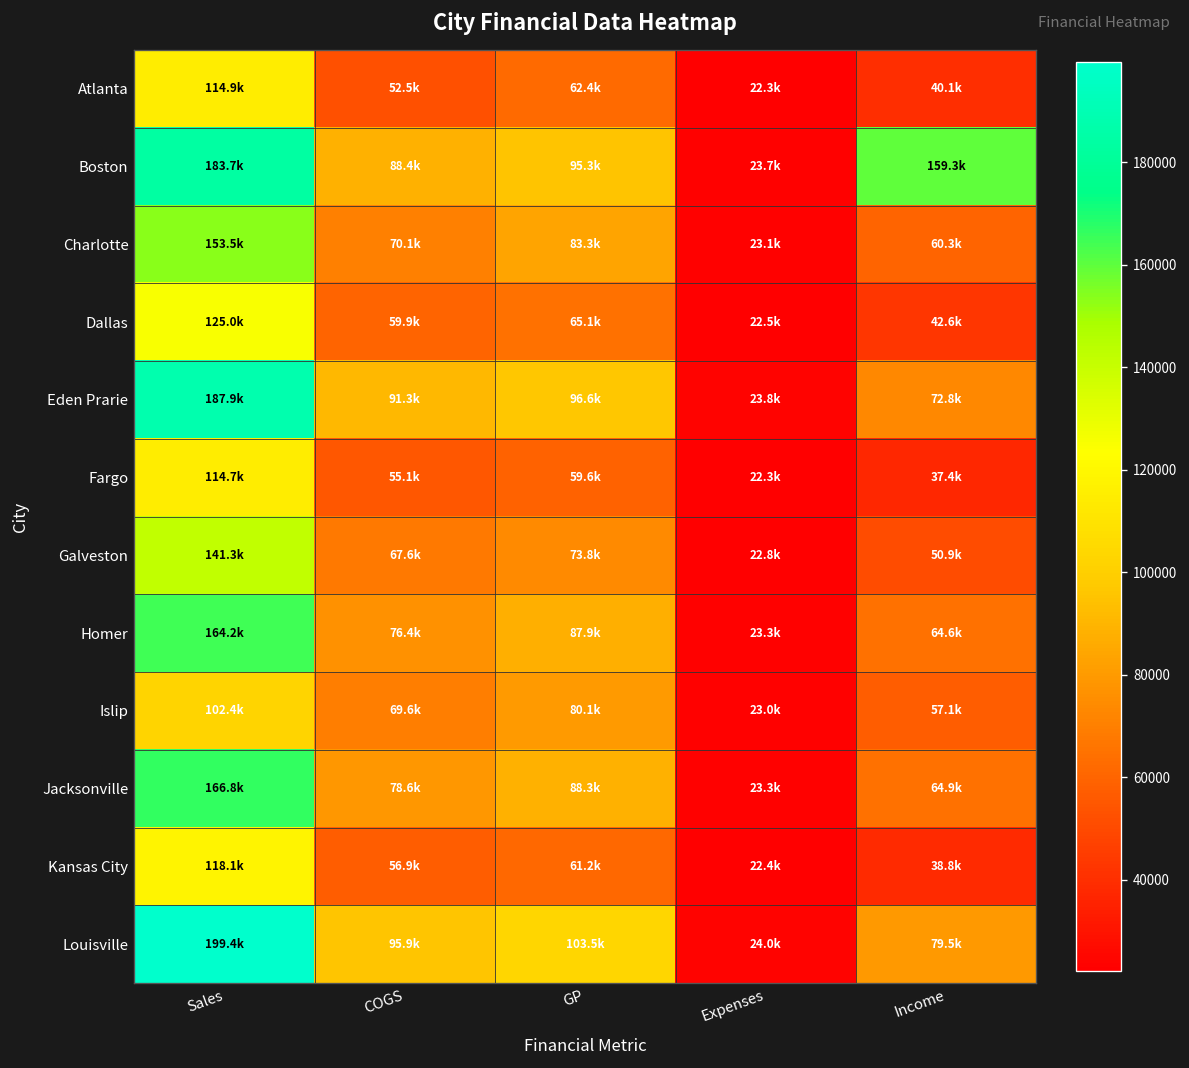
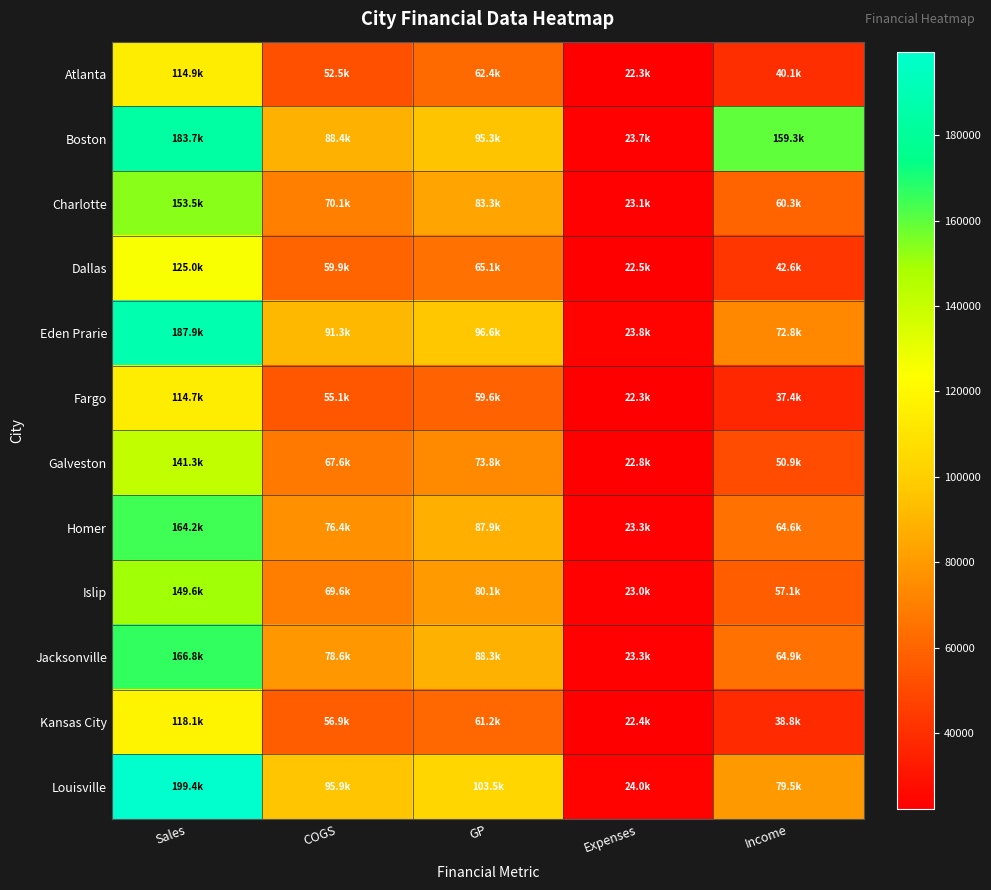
Islip, Sales: 102.4k -> 149.6k
